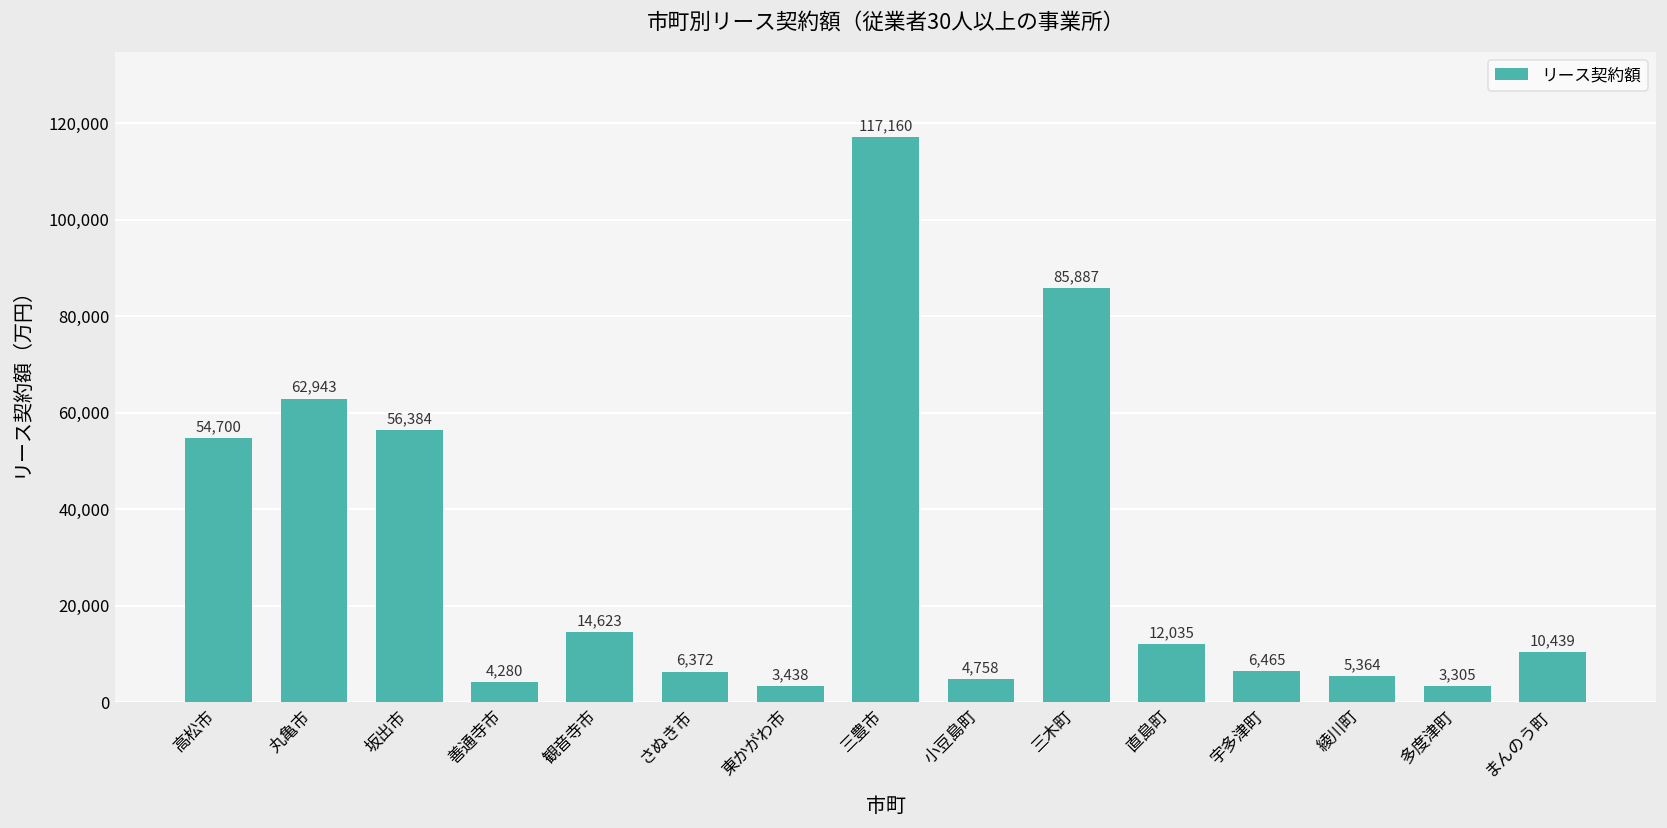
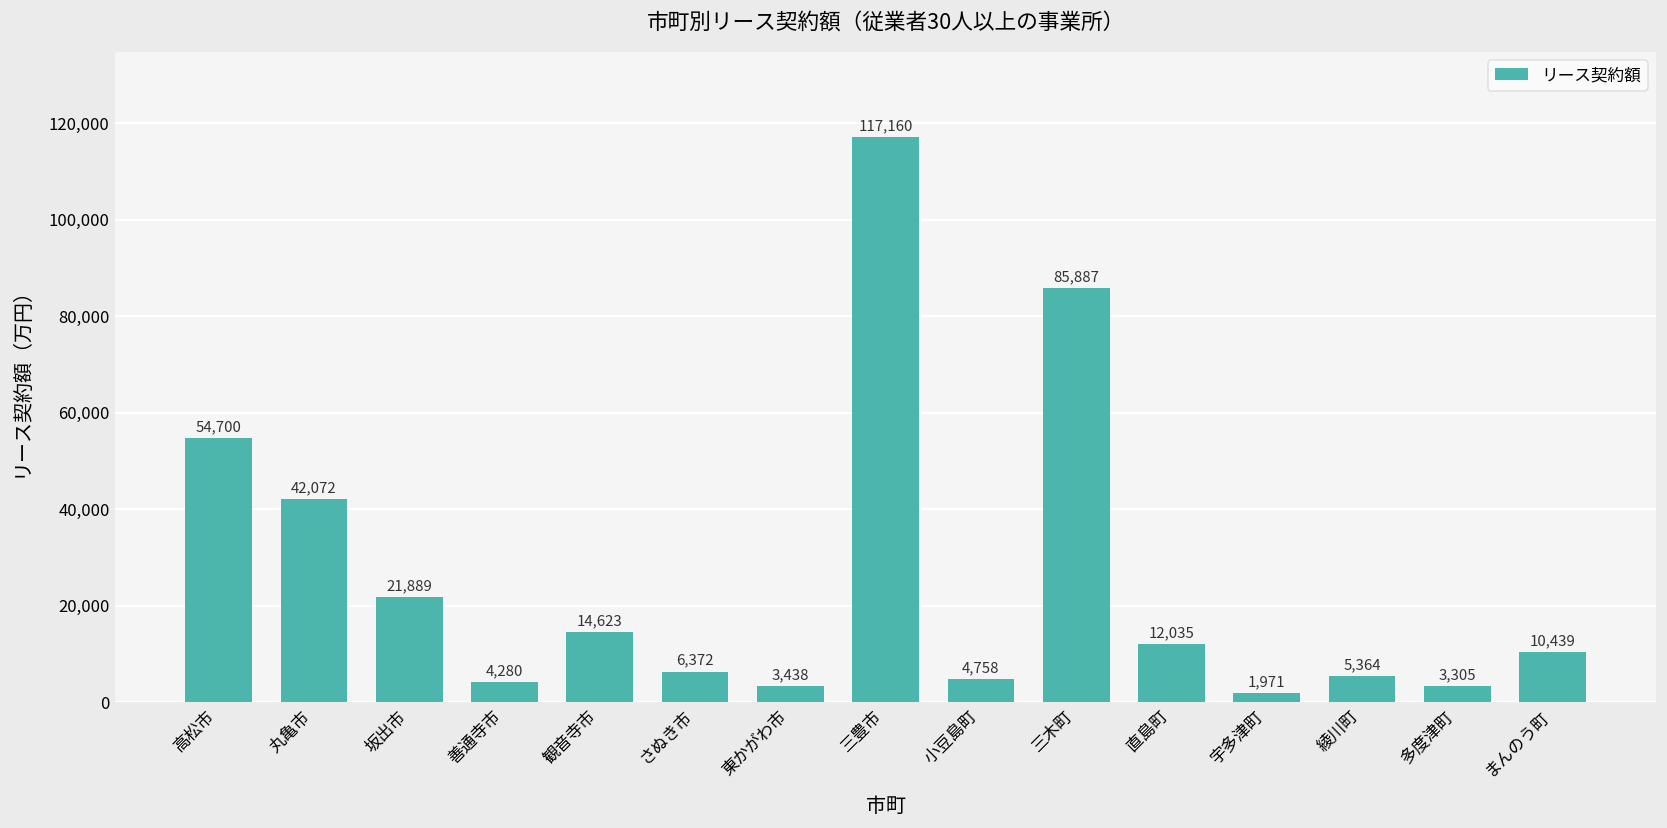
丸亀市: 62,943 -> 42,072
坂出市: 56,384 -> 21,889
宇多津町: 6,465 -> 1,971
